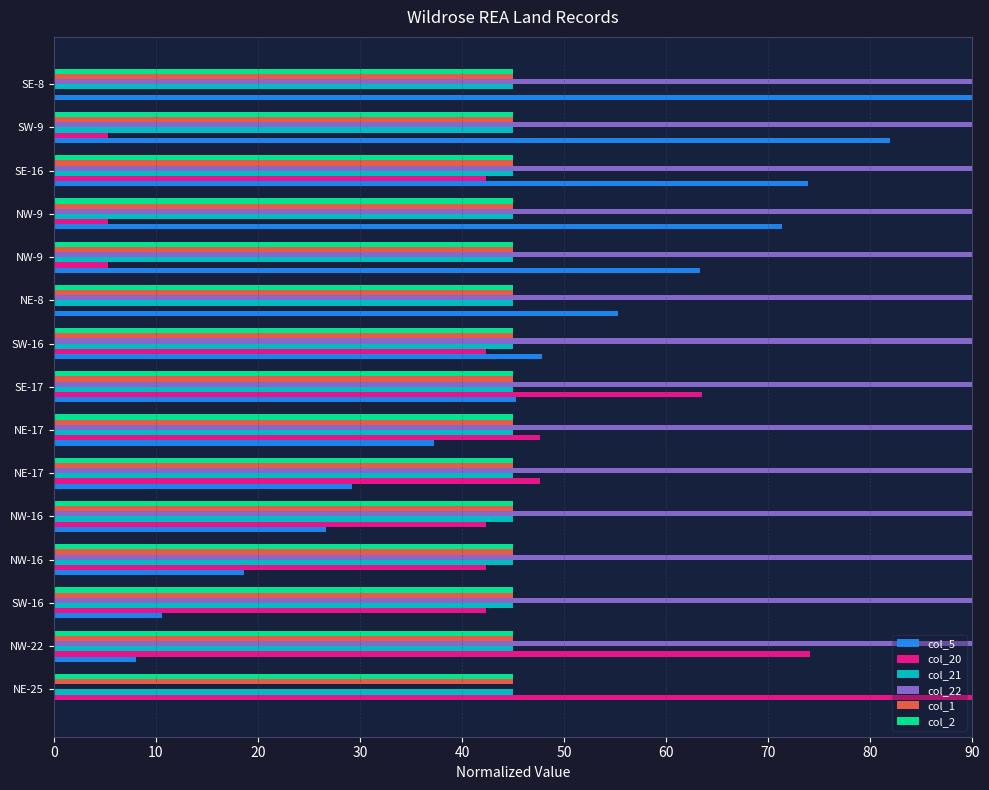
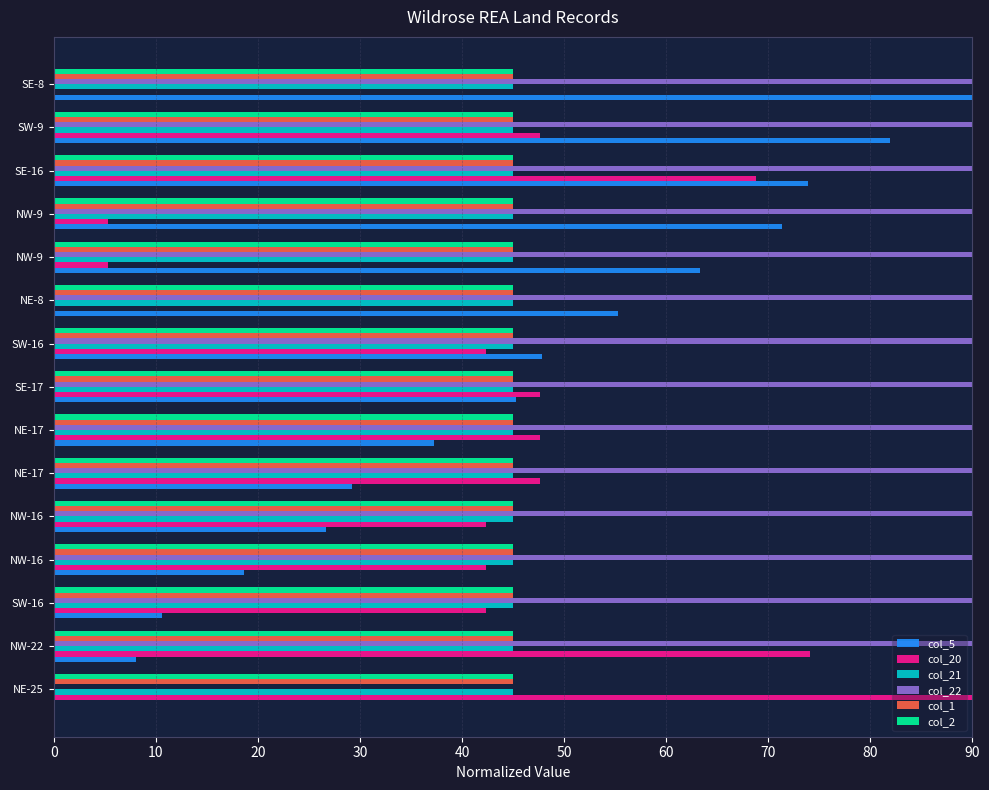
col_20, SW-9: 5.3 -> 47.6
col_20, SE-16: 42.4 -> 68.8
col_20, SE-17: 63.5 -> 47.6
